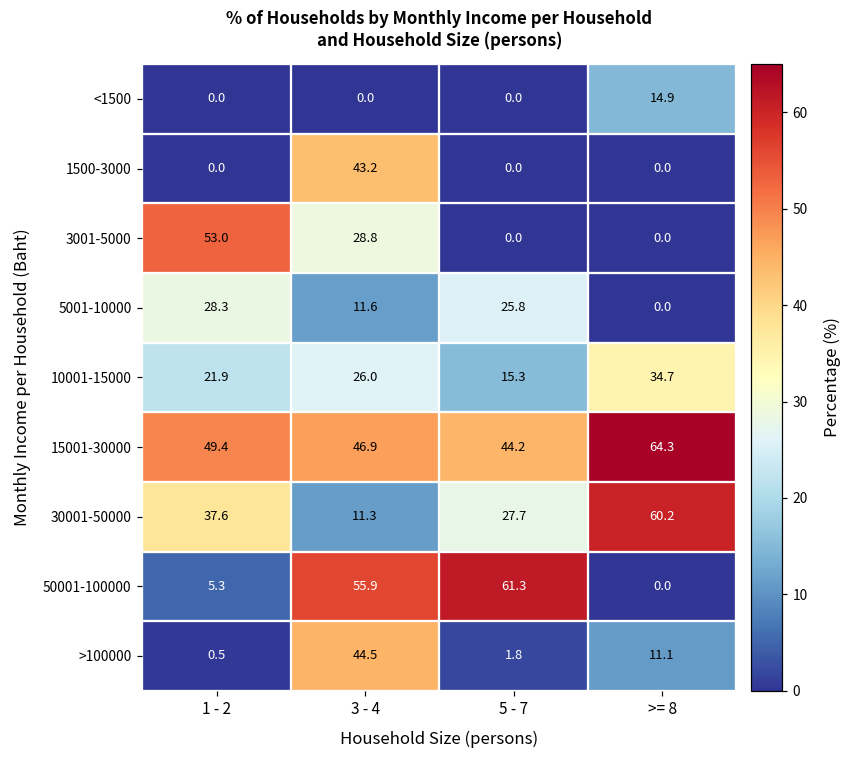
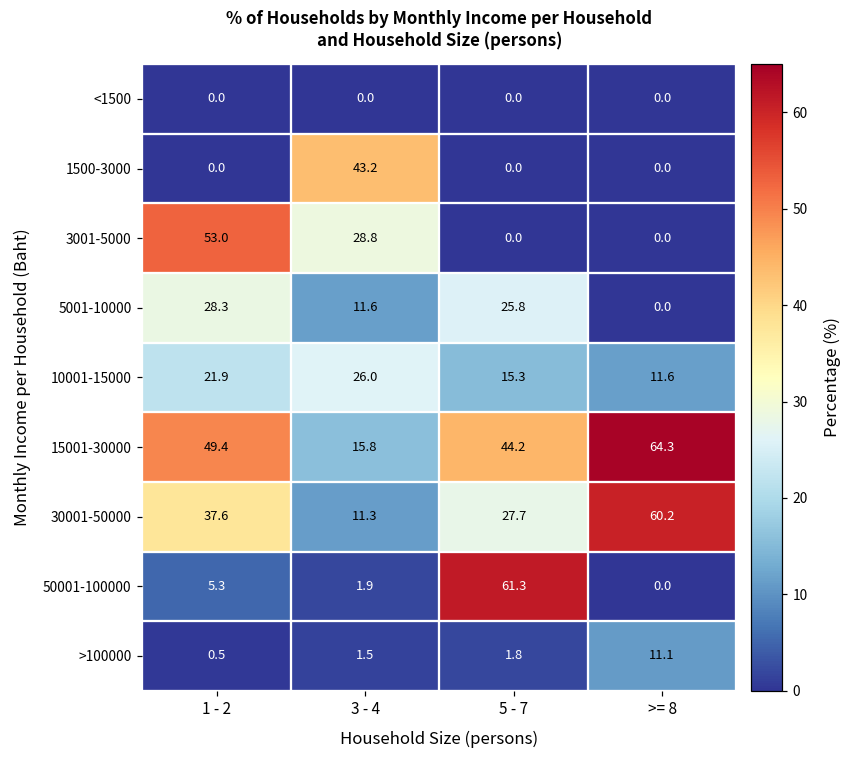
<1500, >= 8: 14.9 -> 0.0
10001-15000, >= 8: 34.7 -> 11.6
15001-30000, 3 - 4: 46.9 -> 15.8
50001-100000, 3 - 4: 55.9 -> 1.9
>100000, 3 - 4: 44.5 -> 1.5
